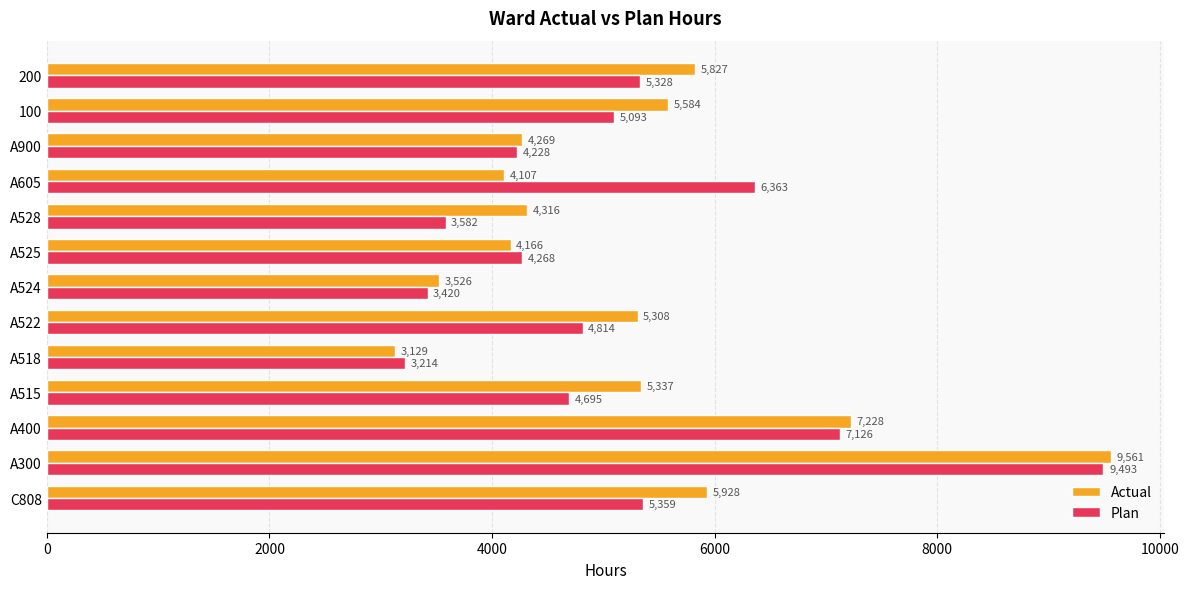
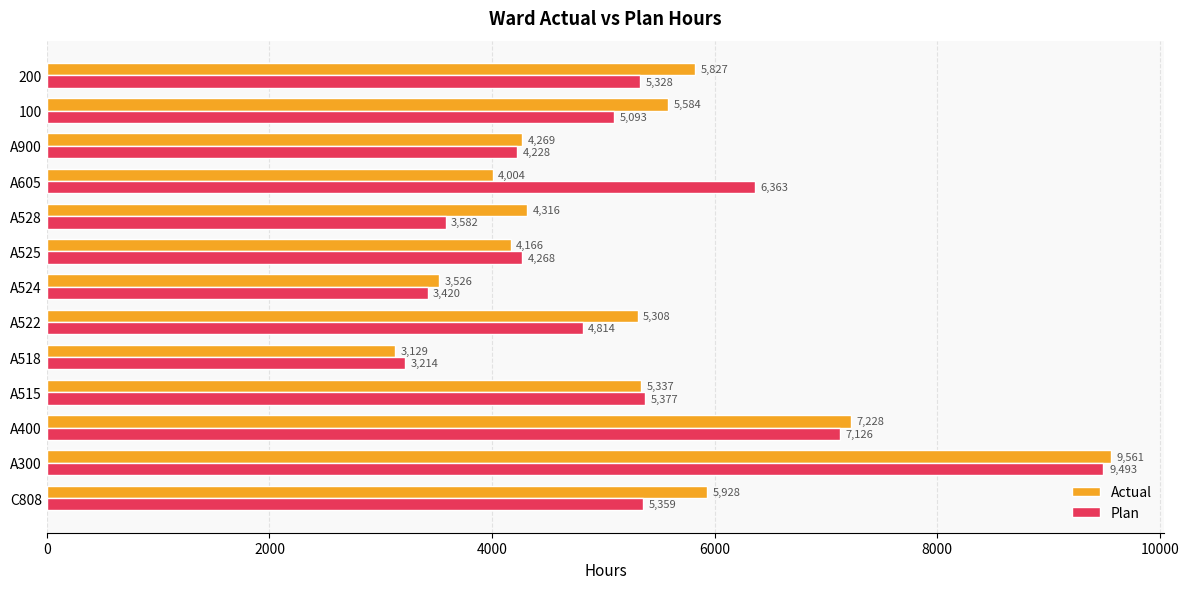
Actual, A605: 4,107 -> 4,004
Plan, A515: 4,695 -> 5,377
